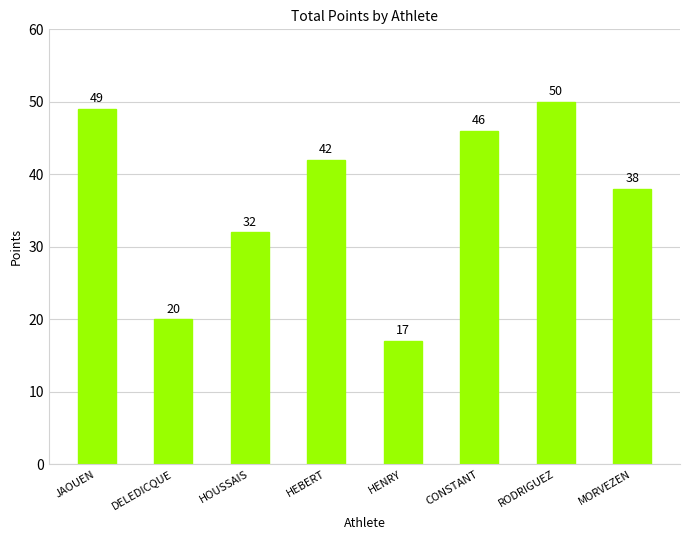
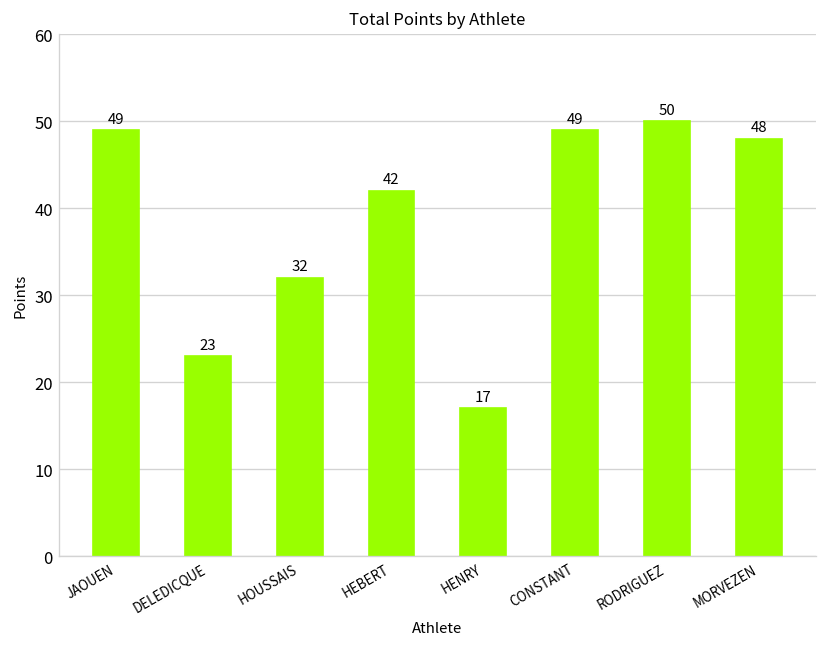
DELEDICQUE: 20 -> 23
CONSTANT: 46 -> 49
MORVEZEN: 38 -> 48
